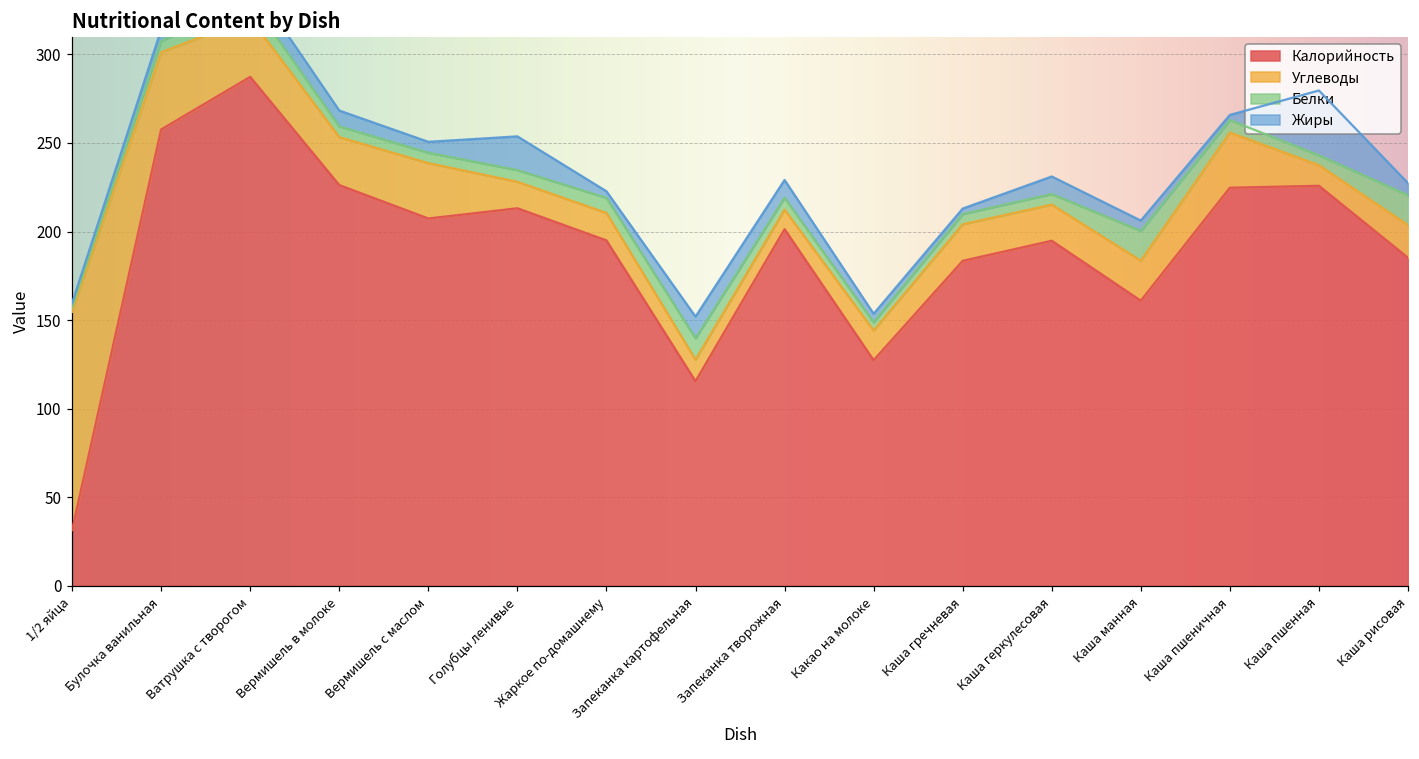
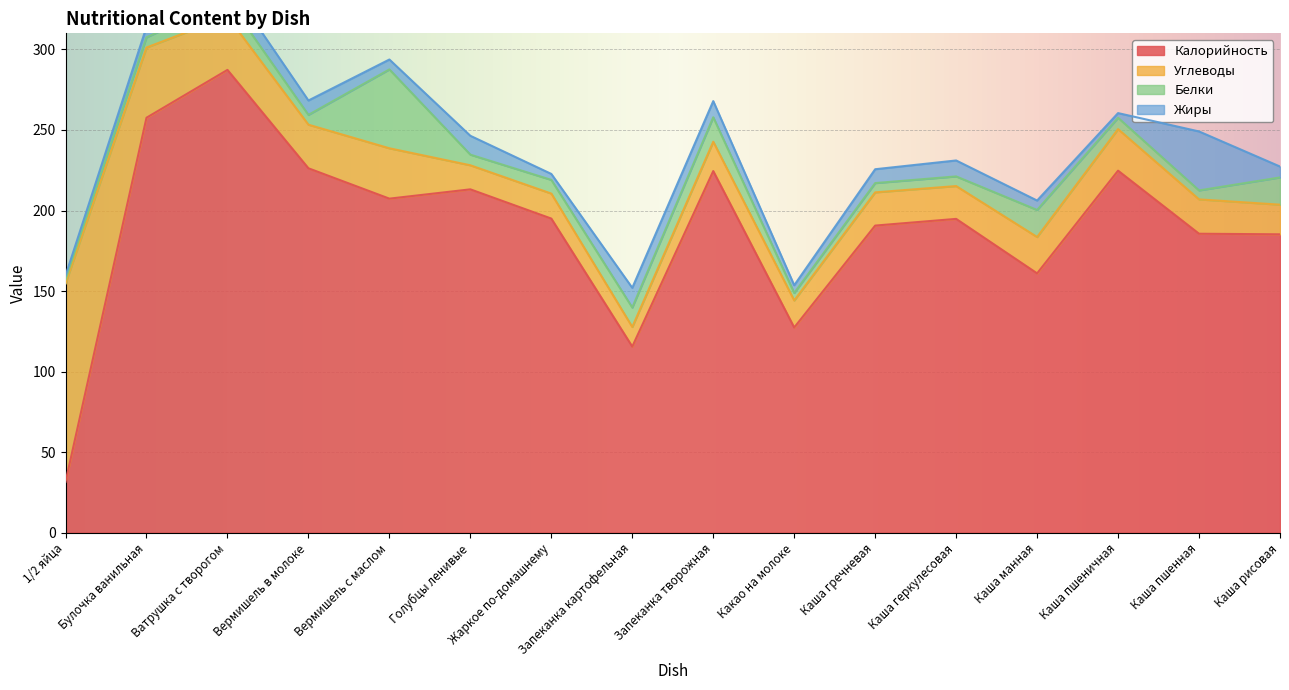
Белки, Вермишель с маслом: 6 -> 49
Жиры, Голубцы ленивые: 19 -> 12
Калорийность, Запеканка творожная: 201 -> 225
Углеводы, Запеканка творожная: 11 -> 18
Белки, Запеканка творожная: 7 -> 15
Калорийность, Каша гречневая: 183 -> 191
Жиры, Каша гречневая: 3 -> 9
Углеводы, Каша пшеничная: 31 -> 26
Калорийность, Каша пшенная: 226 -> 186
Углеводы, Каша пшенная: 12 -> 21
